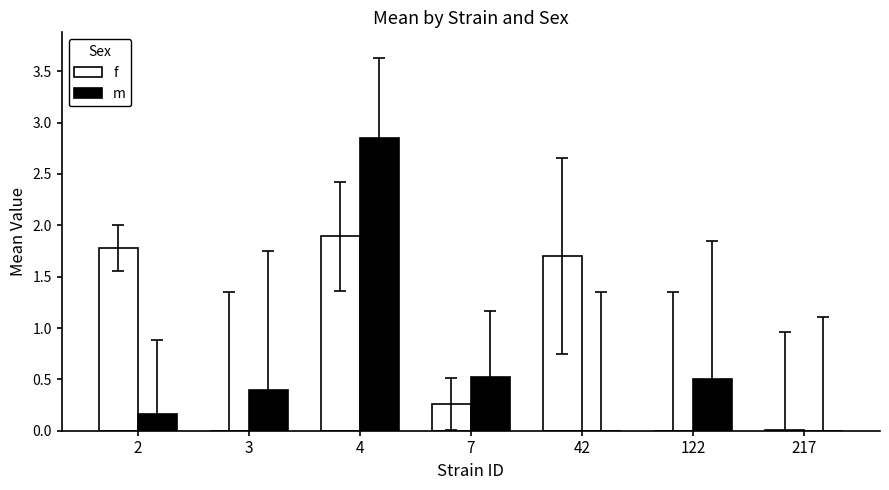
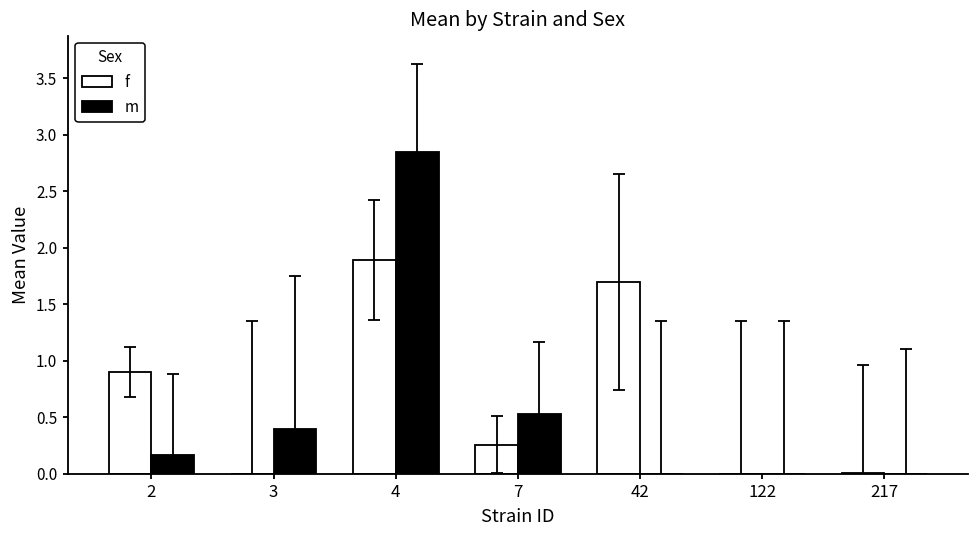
f, 2: 1.78 -> 0.90
m, 122: 0.5 -> 0.0
